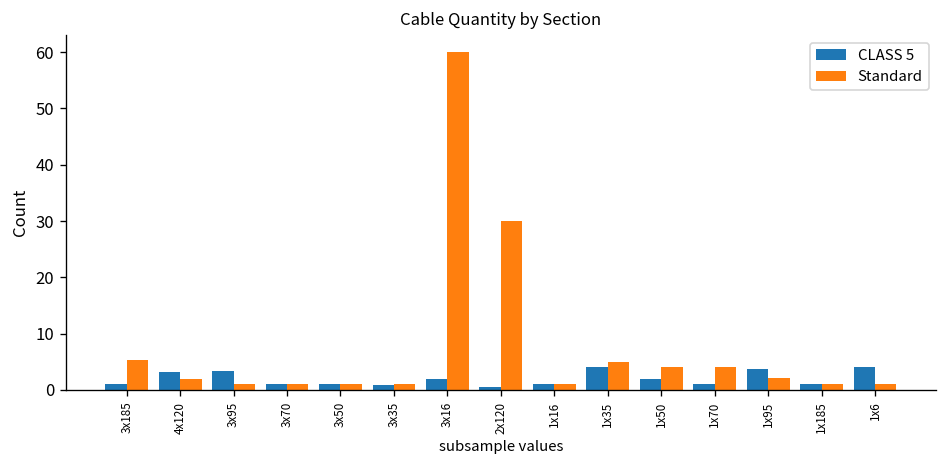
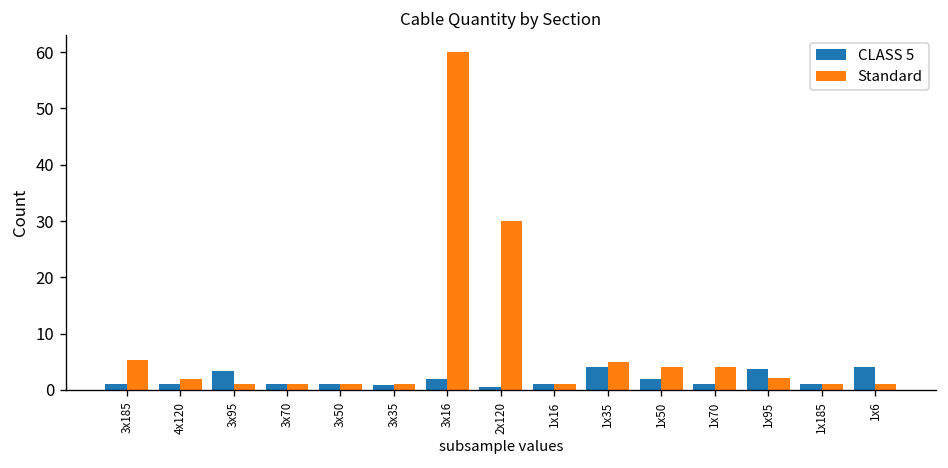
CLASS 5, 4x120: 3 -> 1
